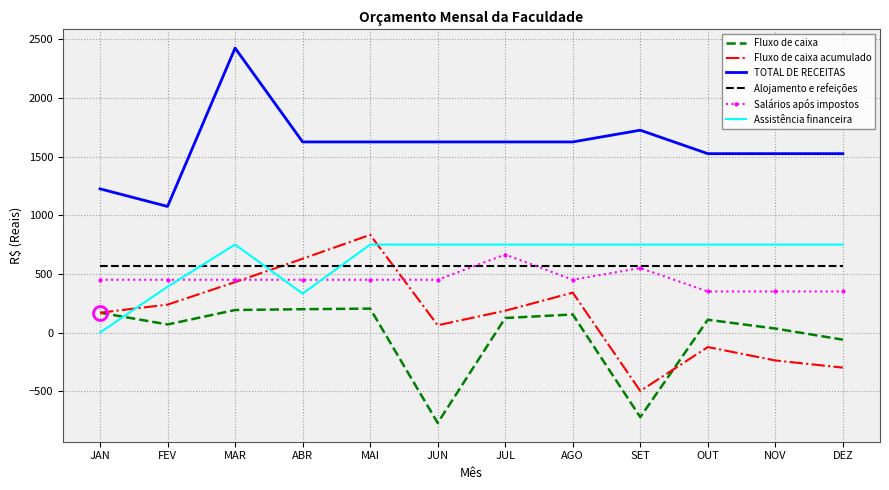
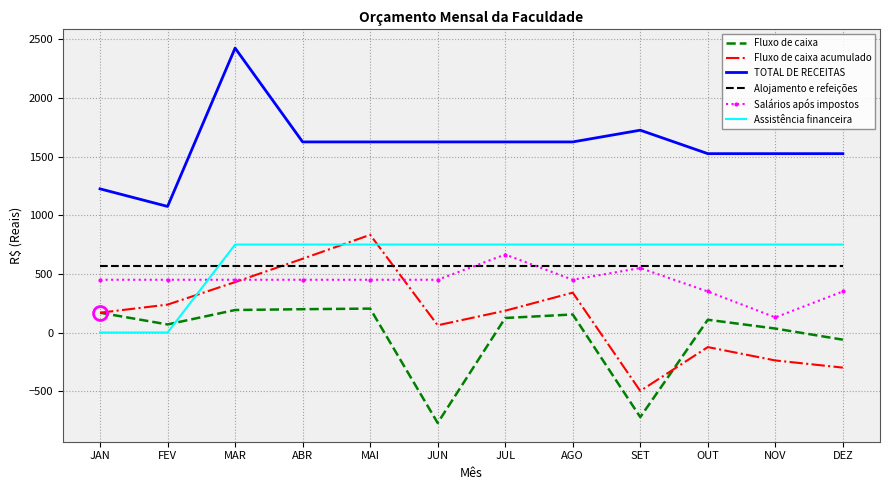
Assistência financeira, FEV: 390 -> 0
Assistência financeira, ABR: 330 -> 750
Salários após impostos, NOV: 350 -> 130
